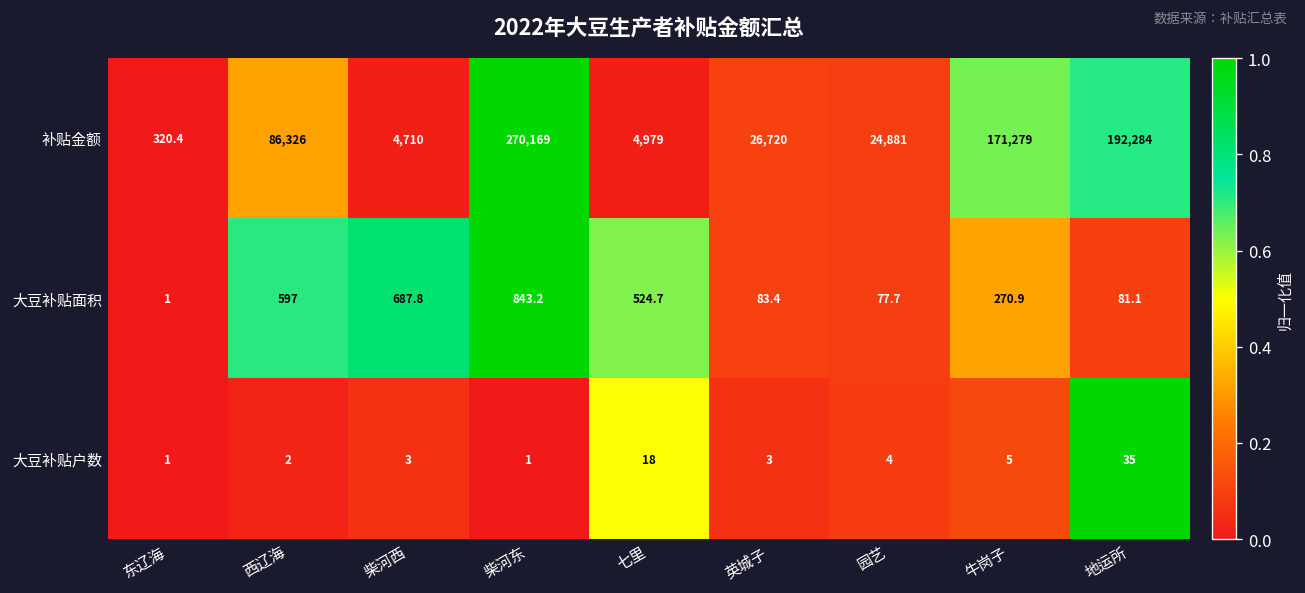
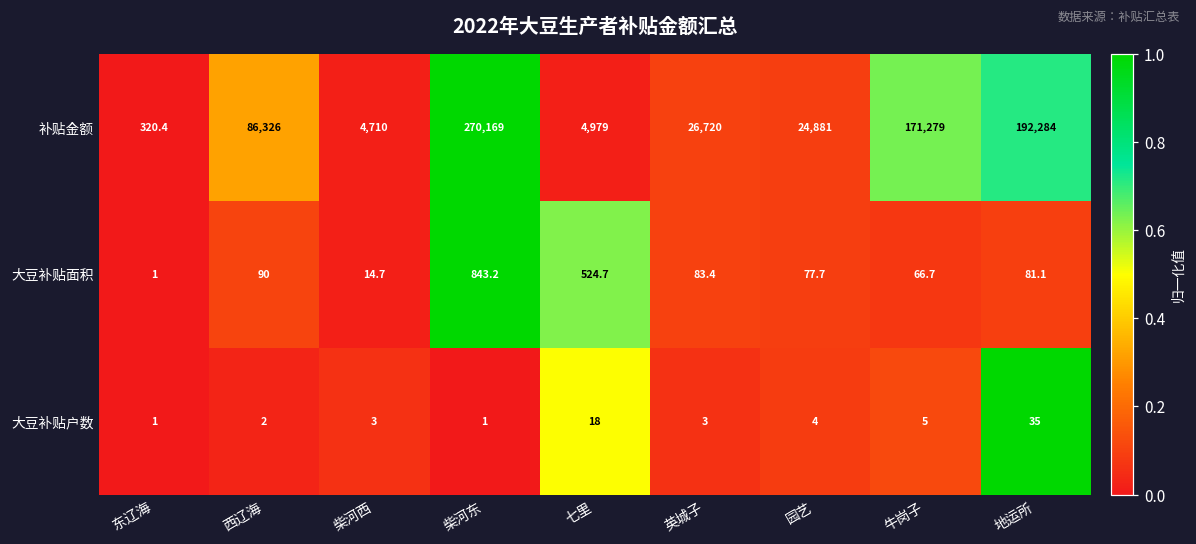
大豆补贴面积, 西辽海: 597 -> 90
大豆补贴面积, 柴河西: 687.8 -> 14.7
大豆补贴面积, 牛岗子: 270.9 -> 66.7
